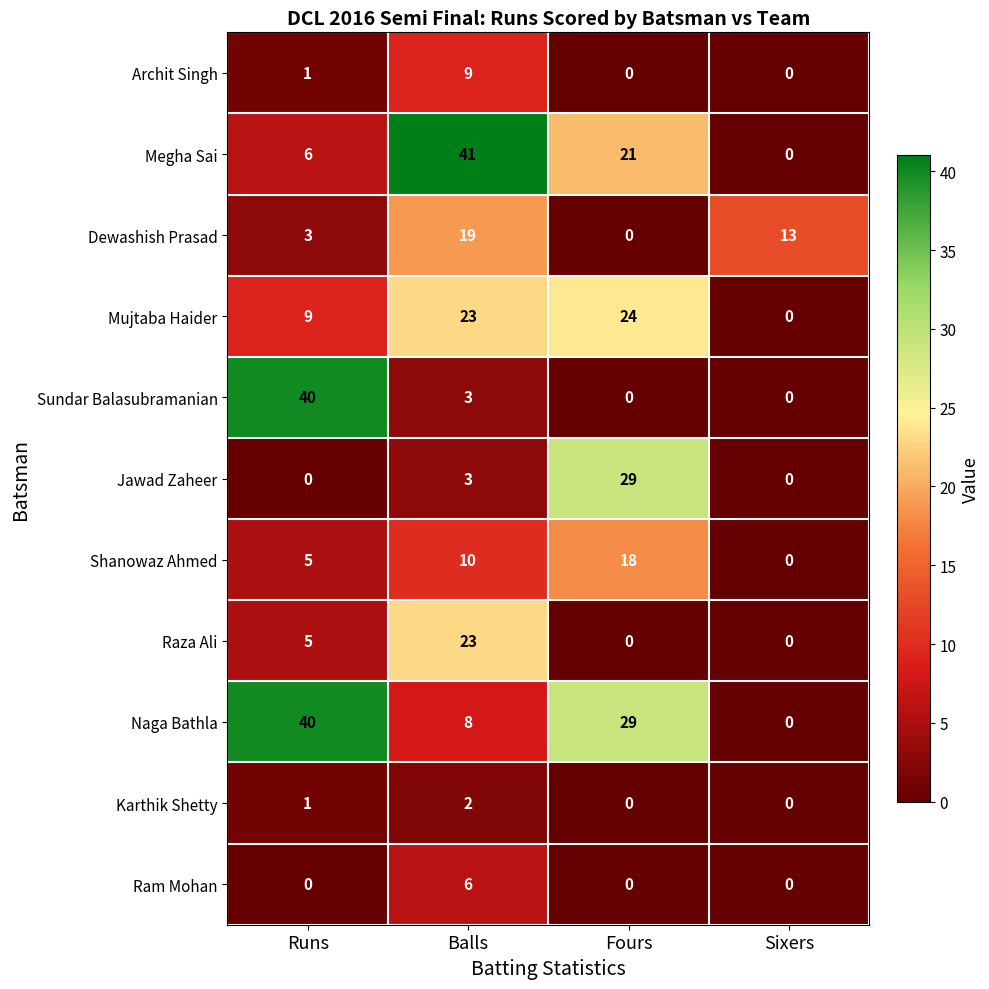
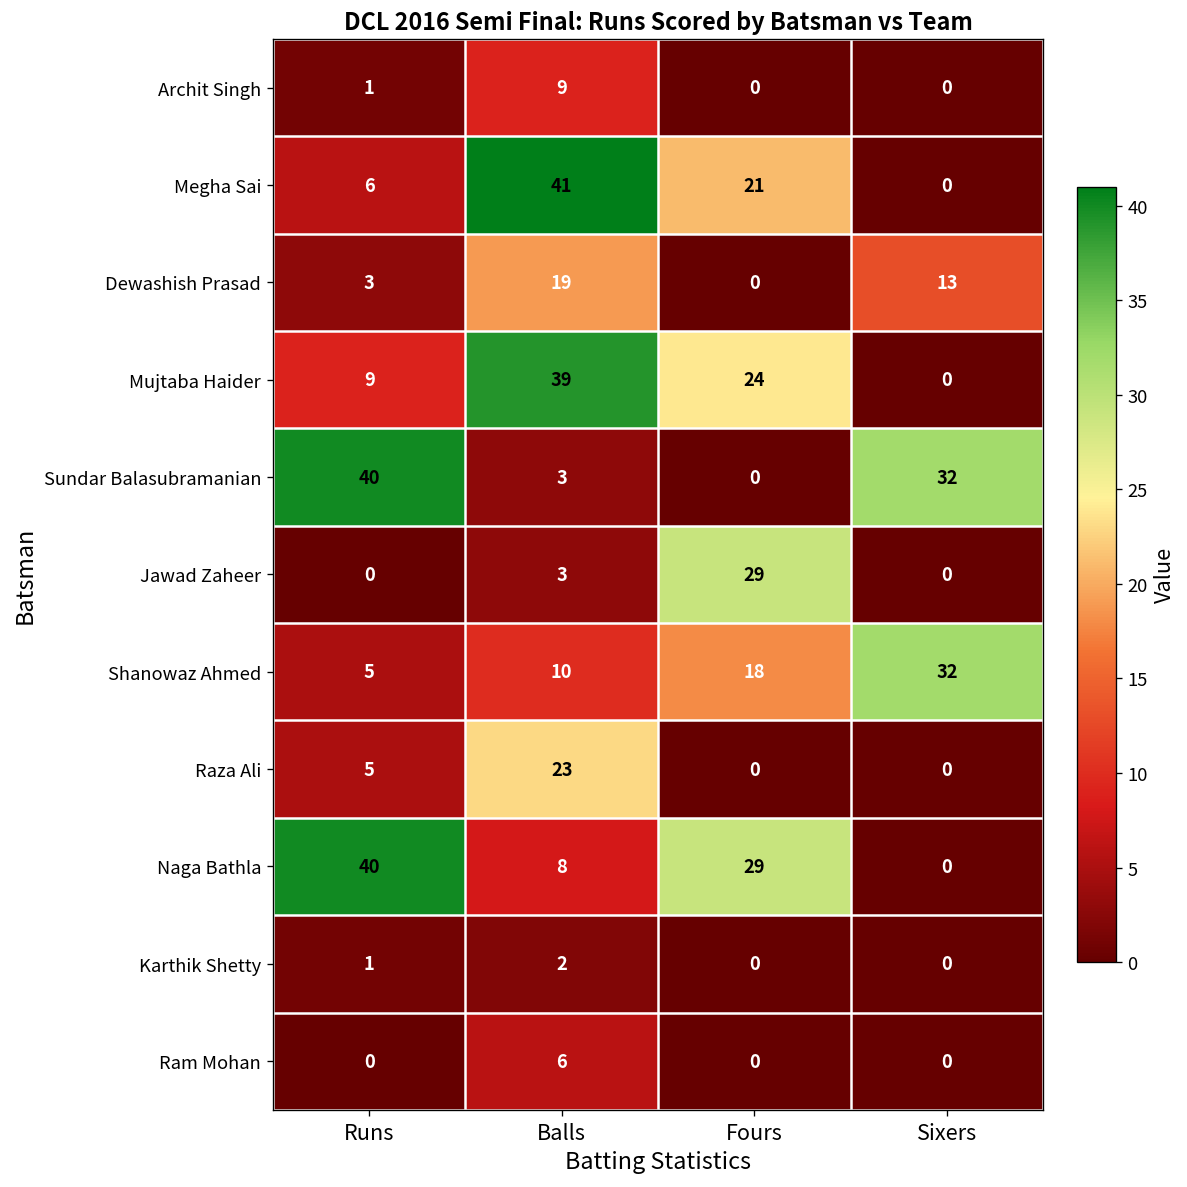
Mujtaba Haider, Balls: 23 -> 39
Sundar Balasubramanian, Sixers: 0 -> 32
Shanowaz Ahmed, Sixers: 0 -> 32
